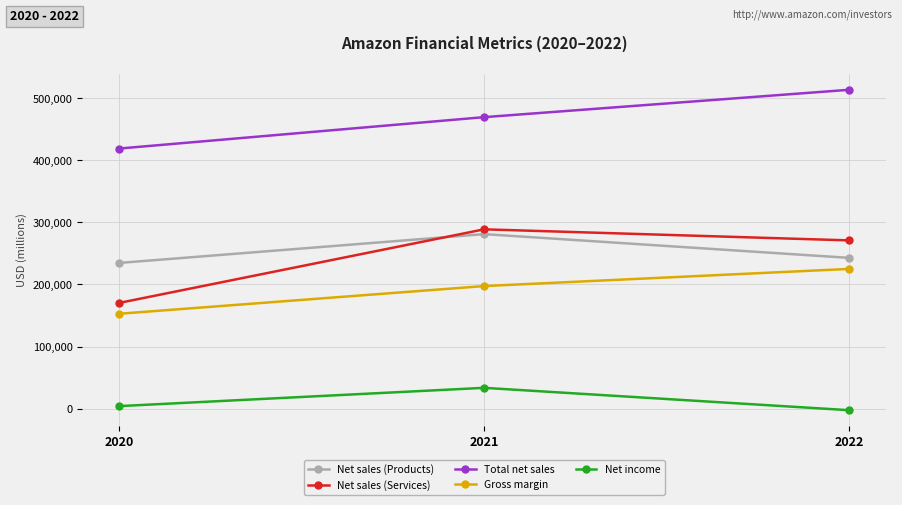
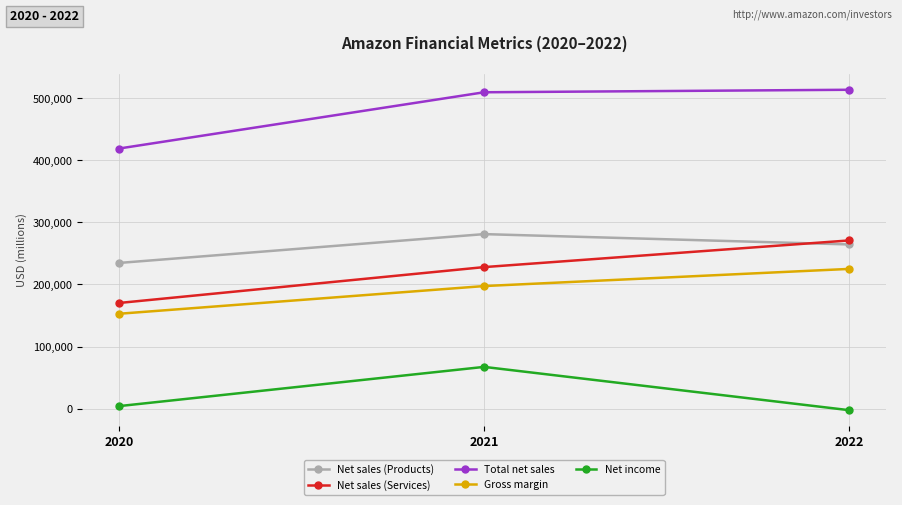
Net sales (Services), 2021: 290,000 -> 230,000
Total net sales, 2021: 470,000 -> 510,000
Net income, 2021: 30,000 -> 70,000
Net sales (Products), 2022: 240,000 -> 260,000
